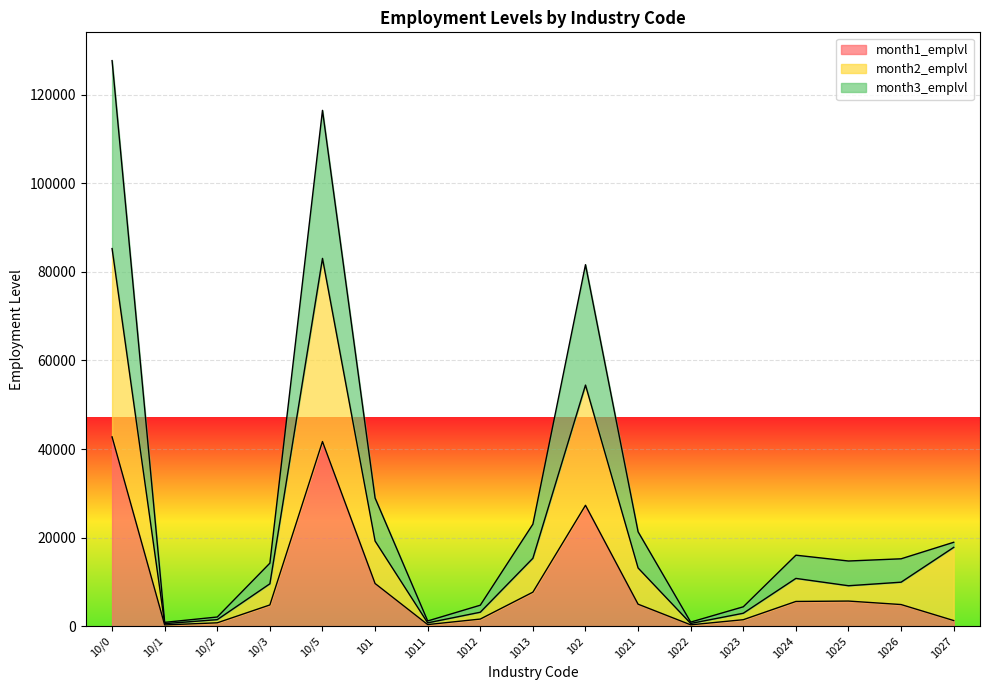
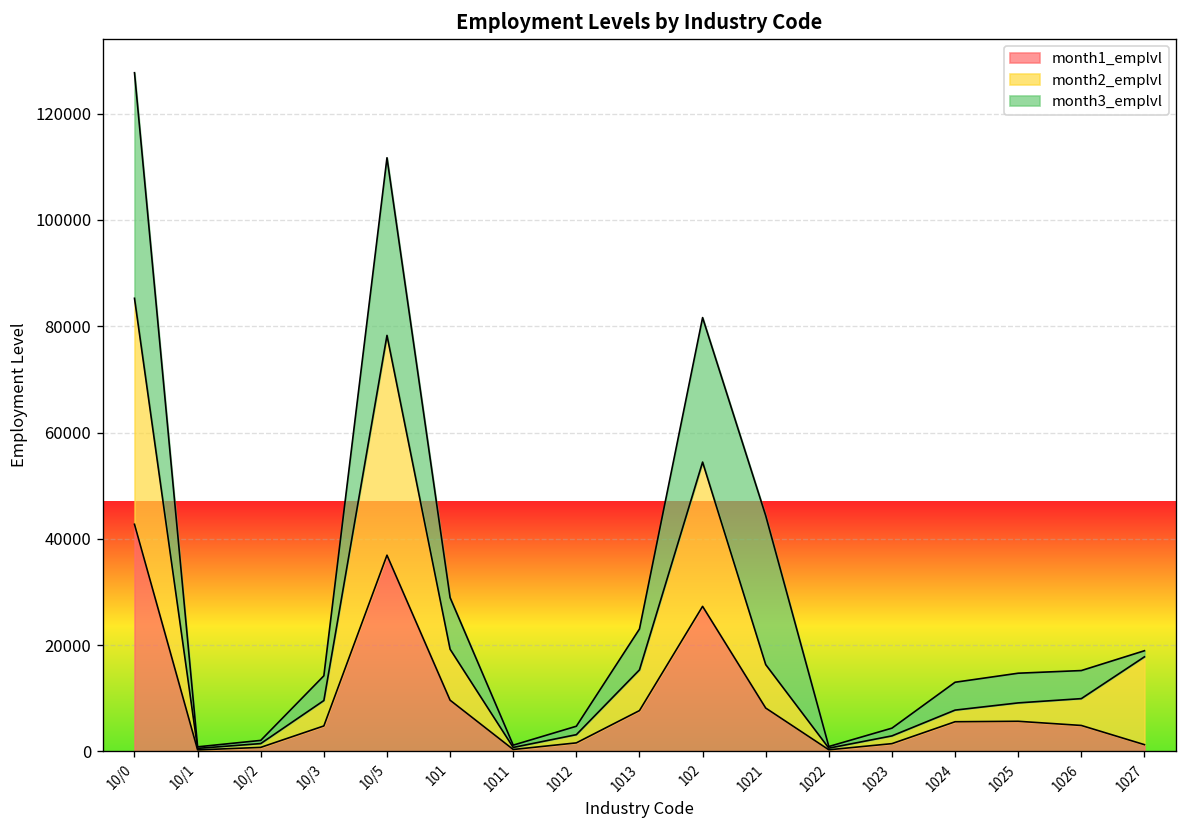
month1_emplvl, 10/5: 42000 -> 37000
month1_emplvl, 1021: 5000 -> 8000
month3_emplvl, 1021: 8000 -> 28000
month2_emplvl, 1024: 5000 -> 2000
